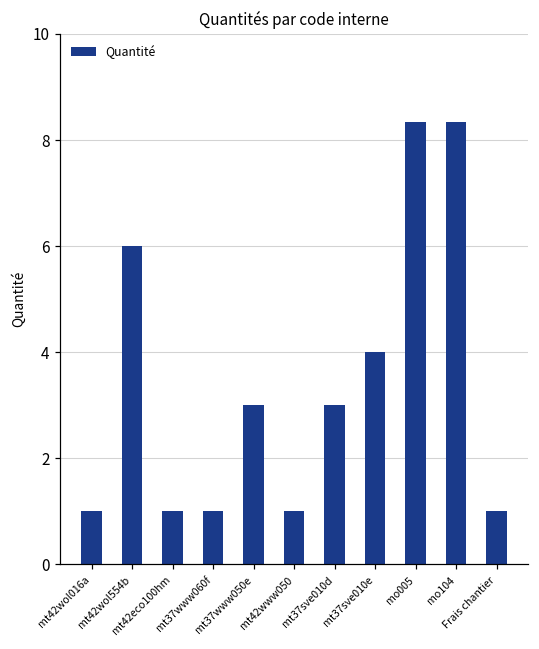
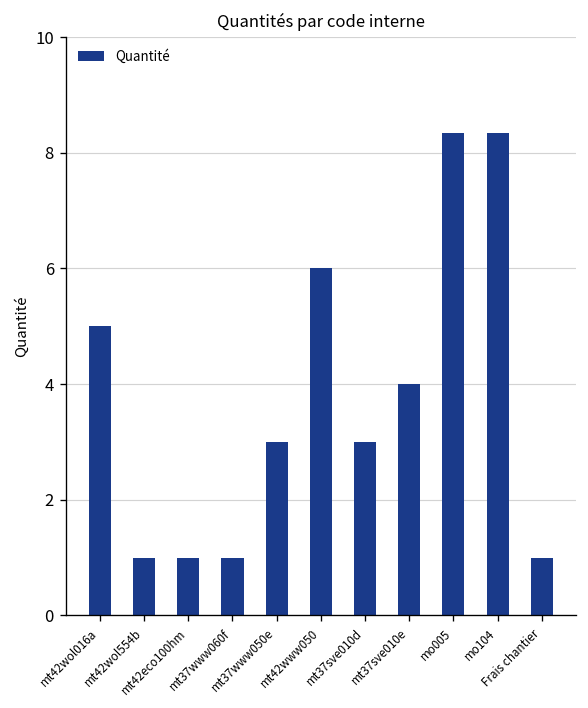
mt42wol016a: 1 -> 5
mt42wol554b: 6 -> 1
mt42www050: 1 -> 6
